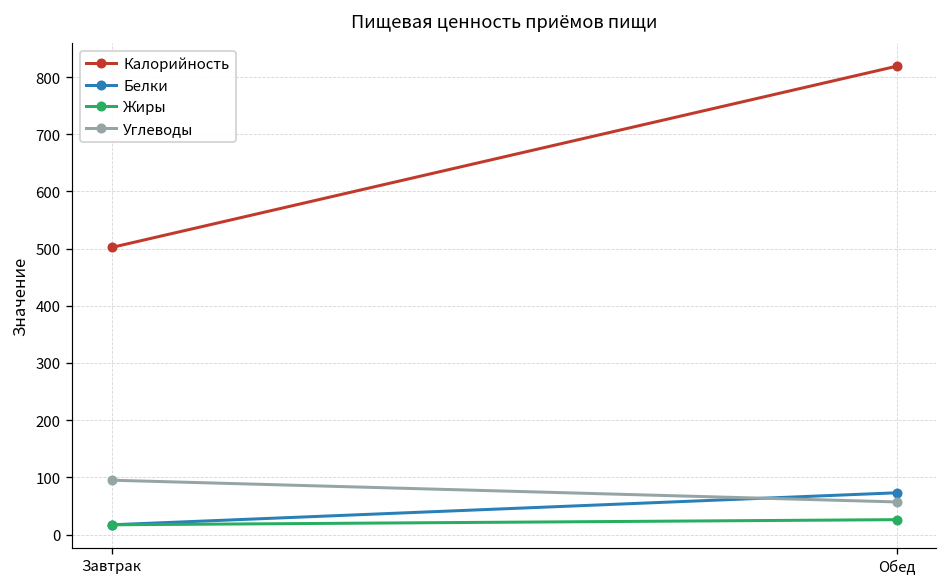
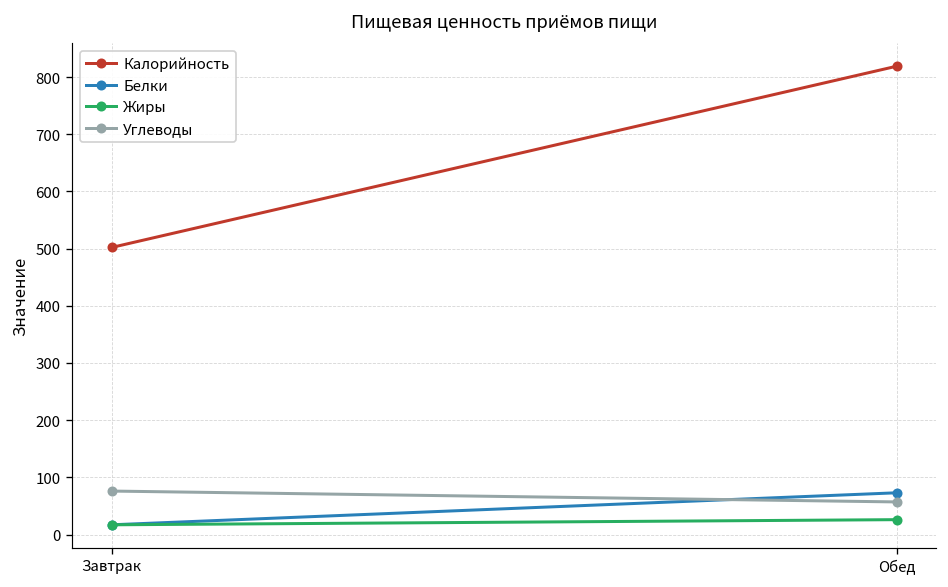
Углеводы, Завтрак: 100 -> 80
